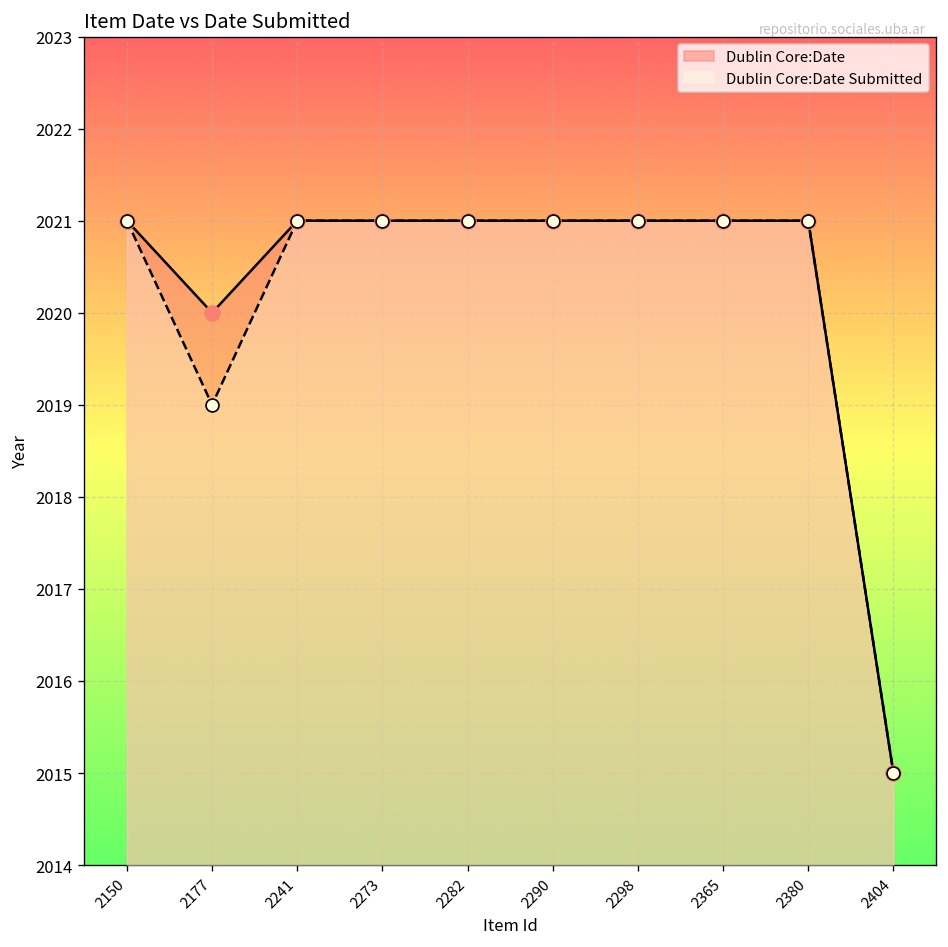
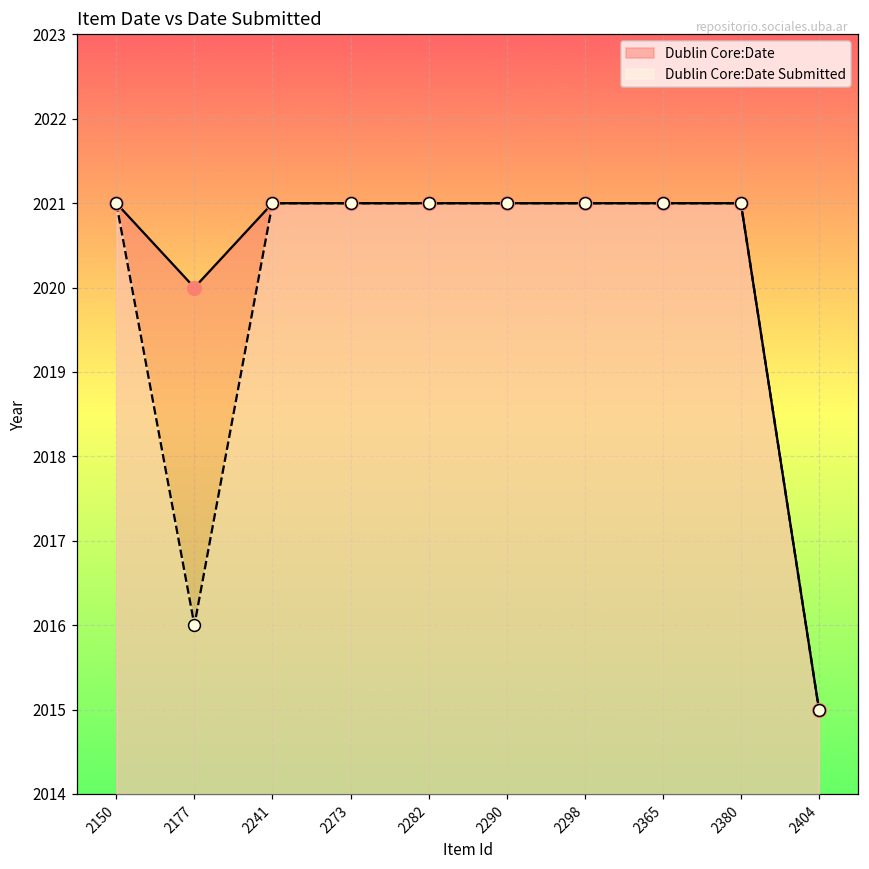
Dublin Core:Date Submitted, 2177: 2019 -> 2016
